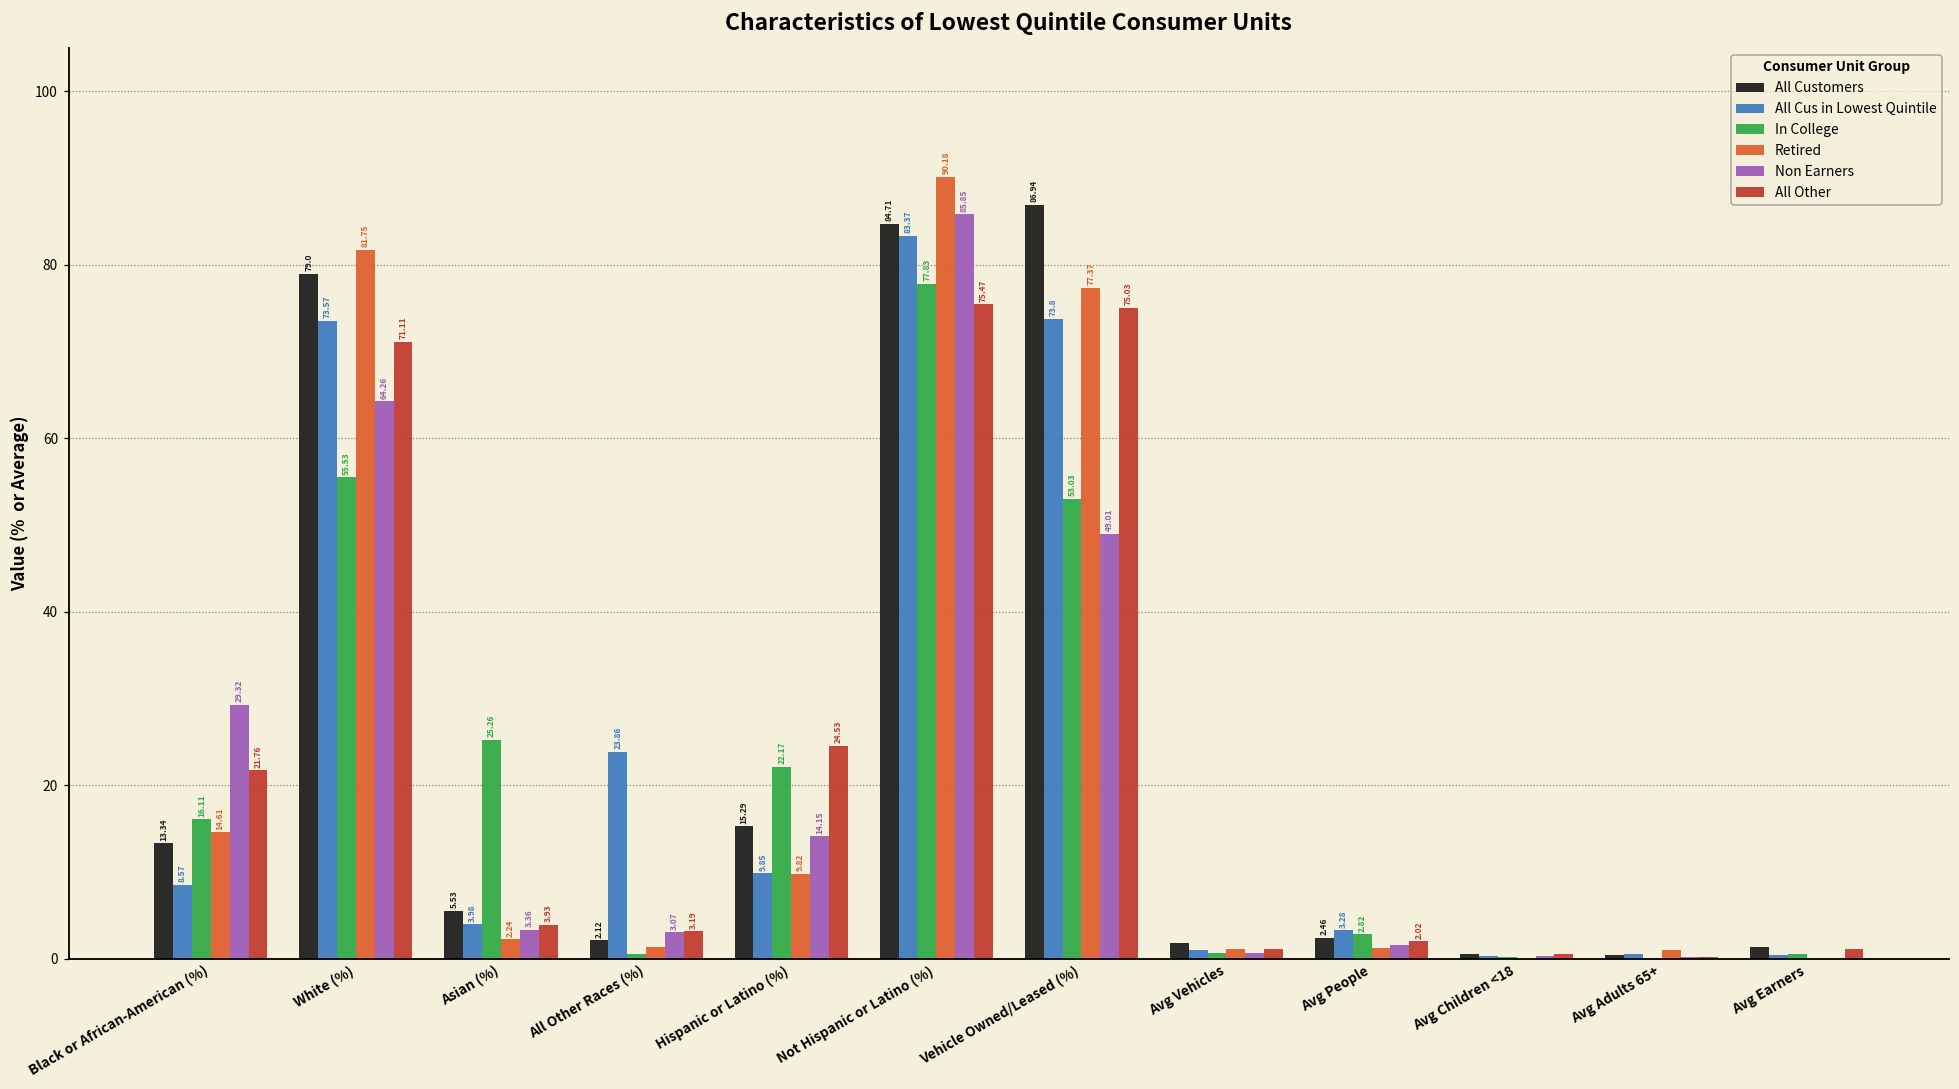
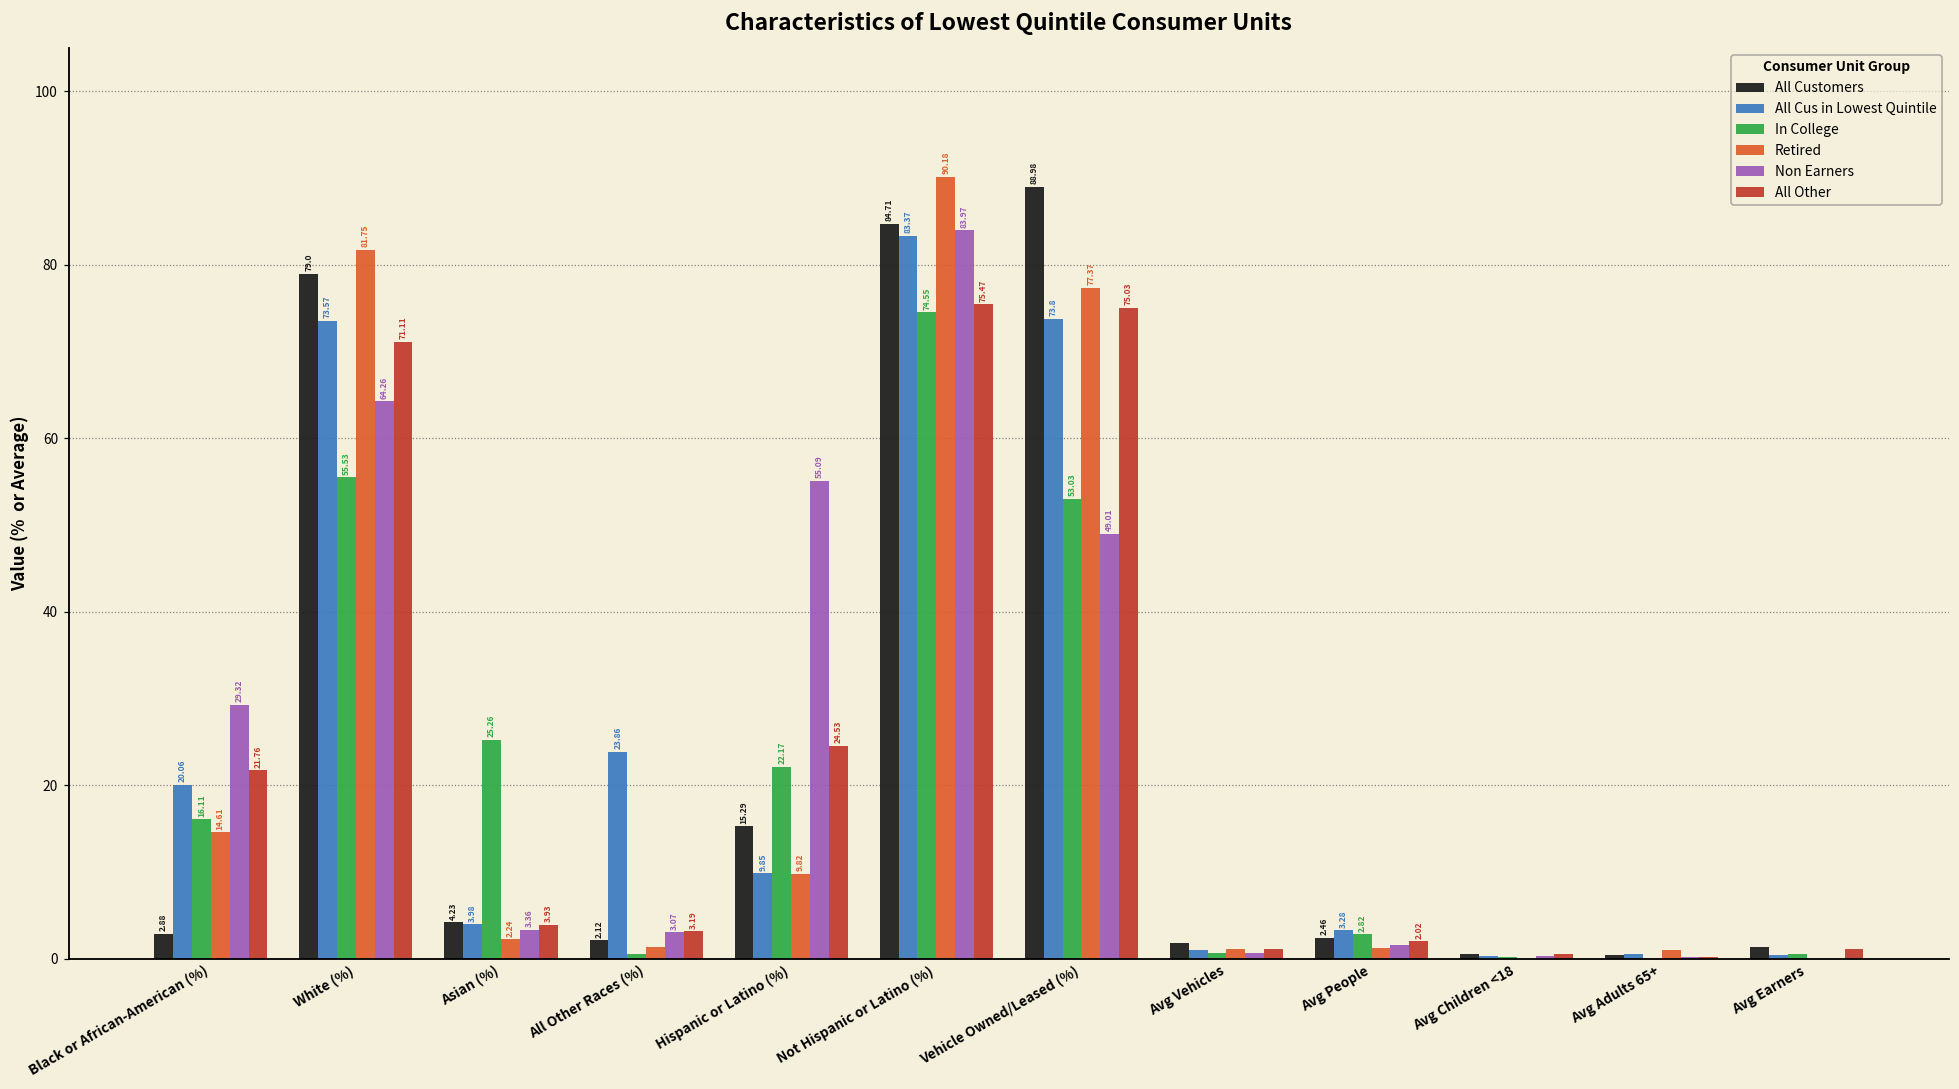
All Customers, Black or African-American (%): 13.34 -> 2.88
All Cus in Lowest Quintile, Black or African-American (%): 8.57 -> 20.06
All Customers, Asian (%): 5.53 -> 4.23
Non Earners, Hispanic or Latino (%): 14.15 -> 55.09
In College, Not Hispanic or Latino (%): 77.83 -> 74.55
Non Earners, Not Hispanic or Latino (%): 85.85 -> 83.97
All Customers, Vehicle Owned/Leased (%): 86.94 -> 88.98
